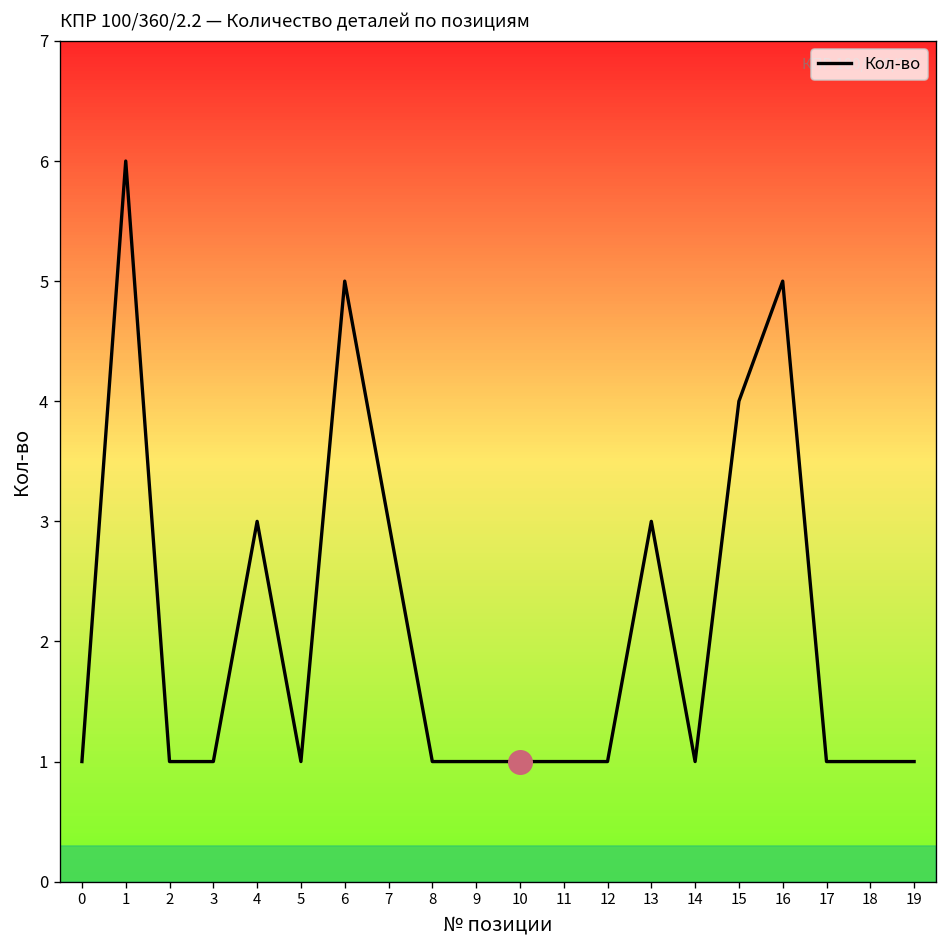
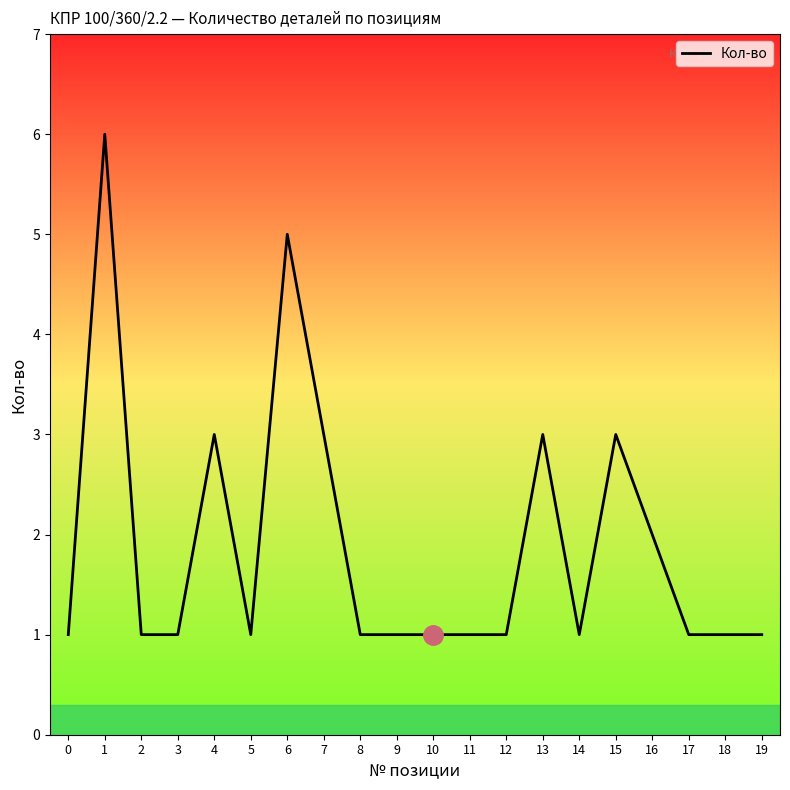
Кол-во, 15: 4 -> 3
Кол-во, 16: 5 -> 2
